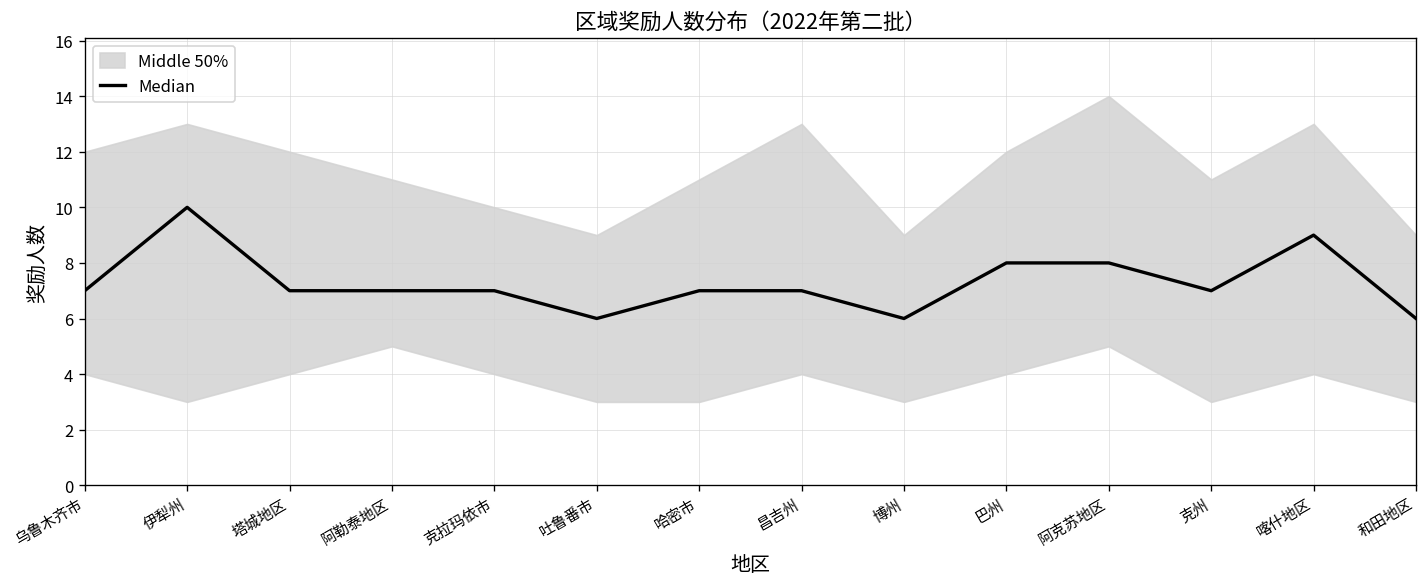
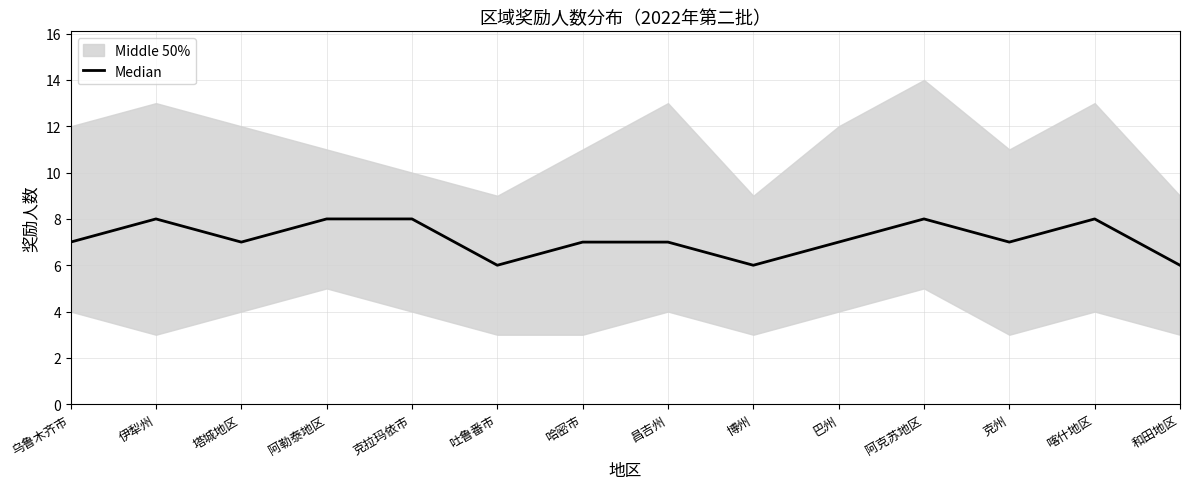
Median, 伊犁州: 10 -> 8
Median, 阿勒泰地区: 7 -> 8
Median, 克拉玛依市: 7 -> 8
Median, 巴州: 8 -> 7
Median, 喀什地区: 9 -> 8
